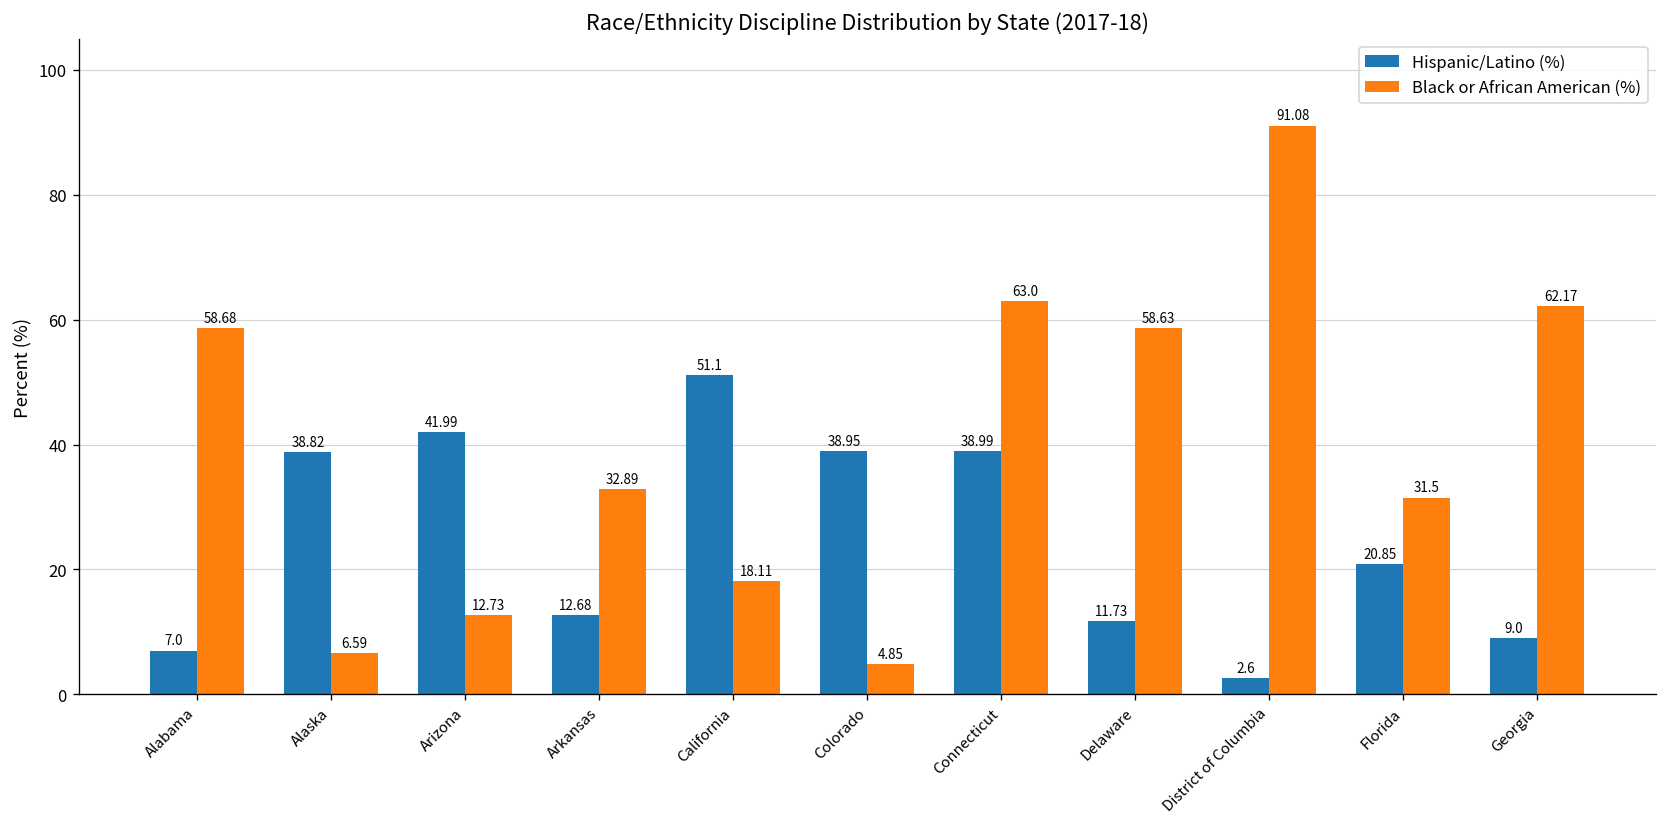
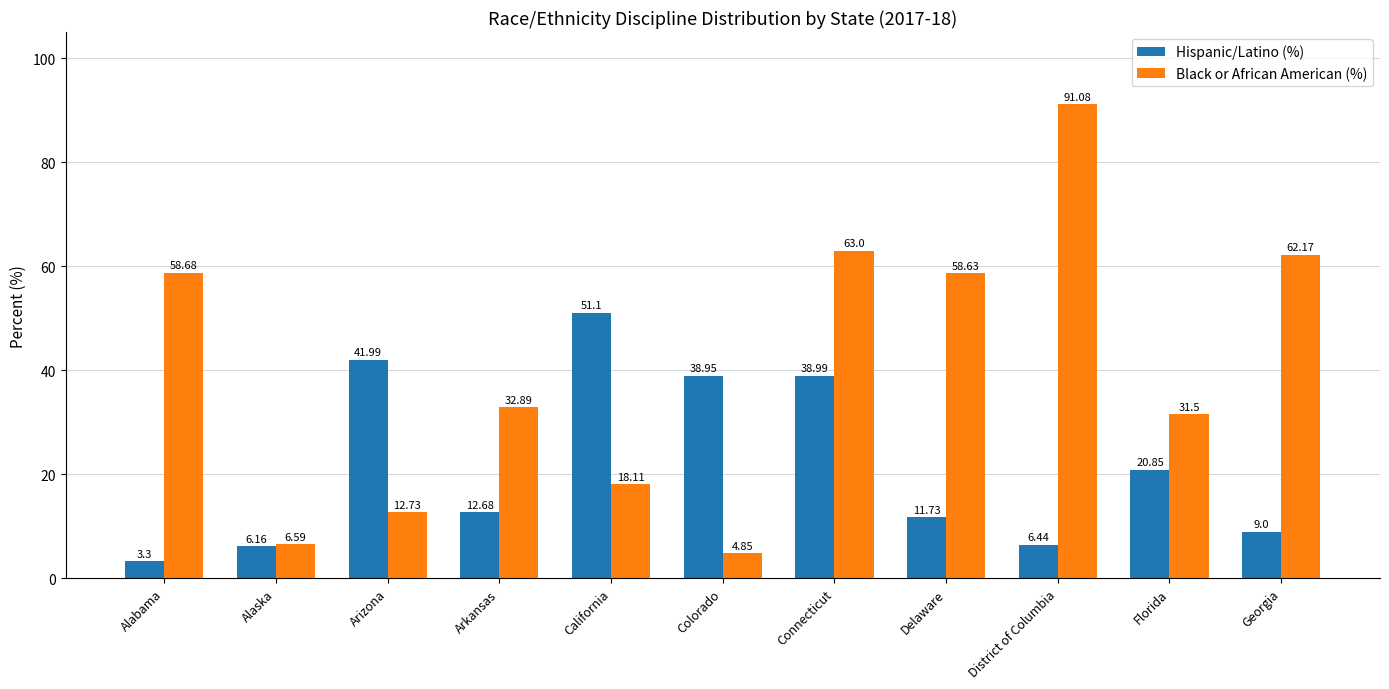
Hispanic/Latino (%), Alabama: 7.0 -> 3.3
Hispanic/Latino (%), Alaska: 38.82 -> 6.16
Hispanic/Latino (%), District of Columbia: 2.6 -> 6.44
